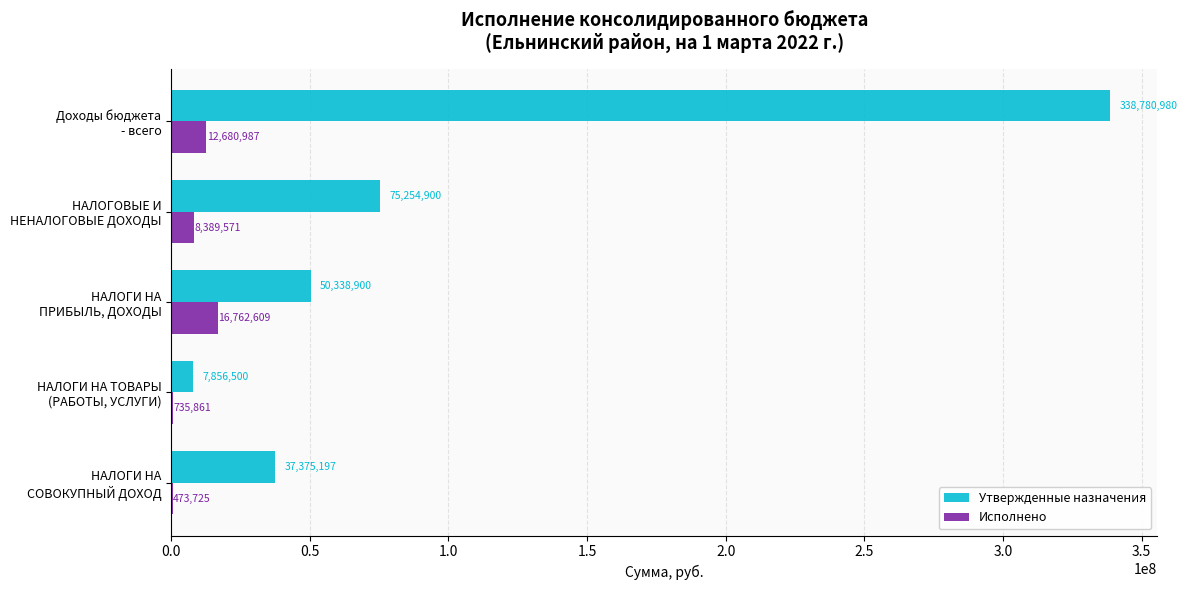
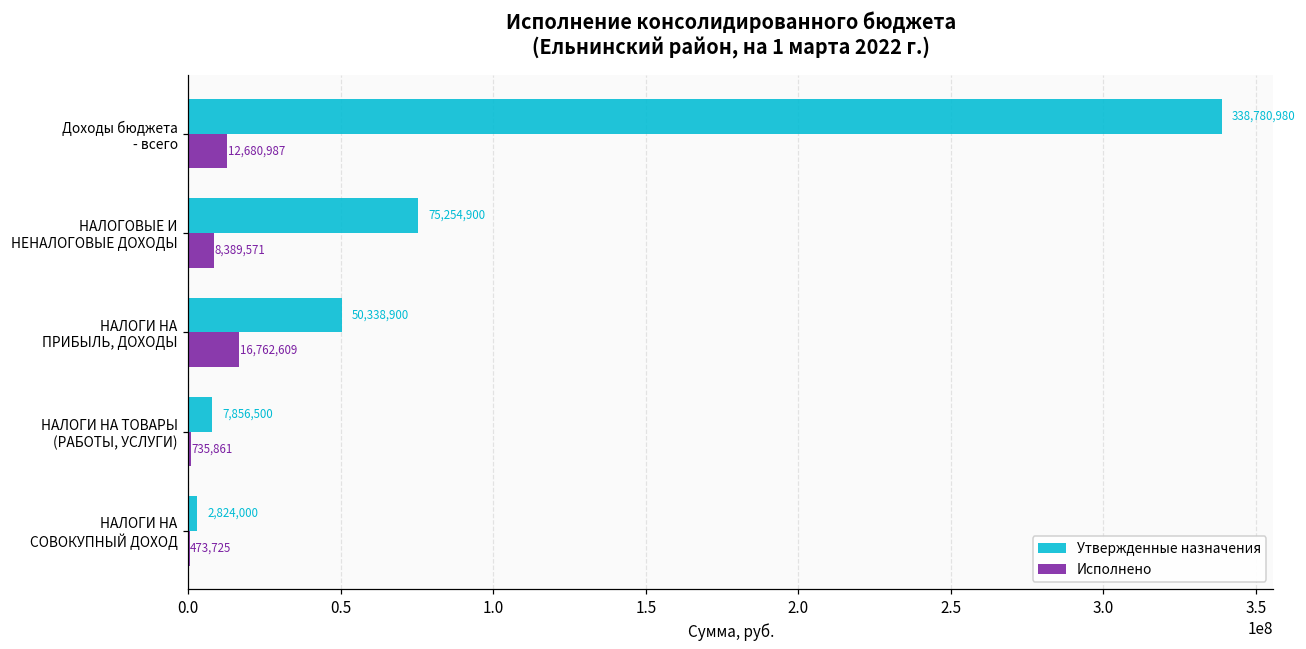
Утвержденные назначения, НАЛОГИ НА СОВОКУПНЫЙ ДОХОД: 37,375,197 -> 2,824,000
